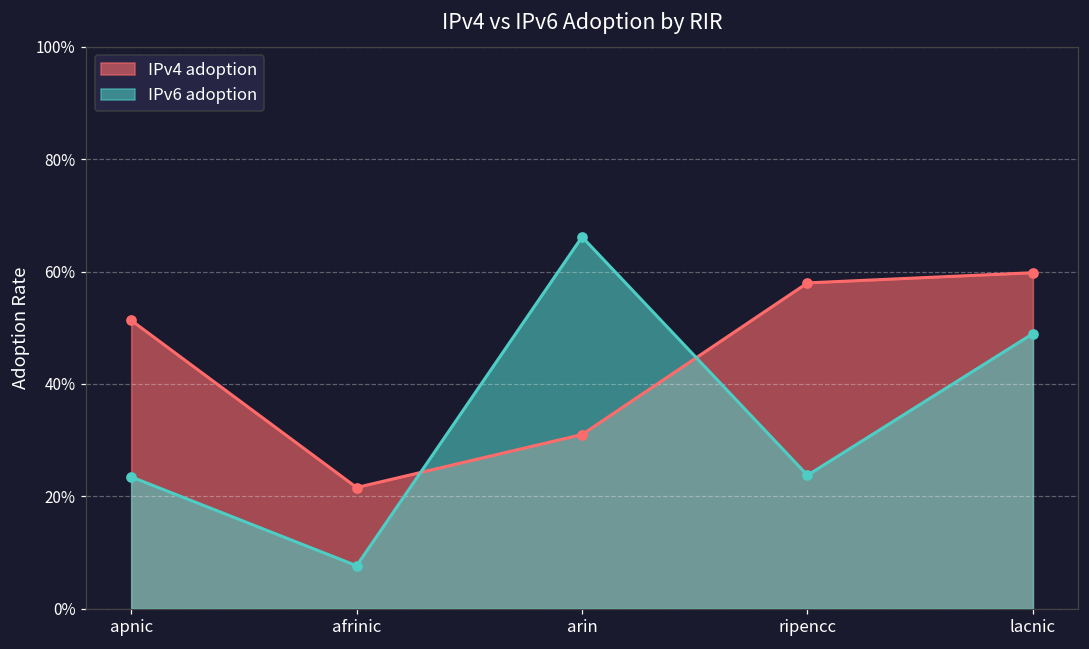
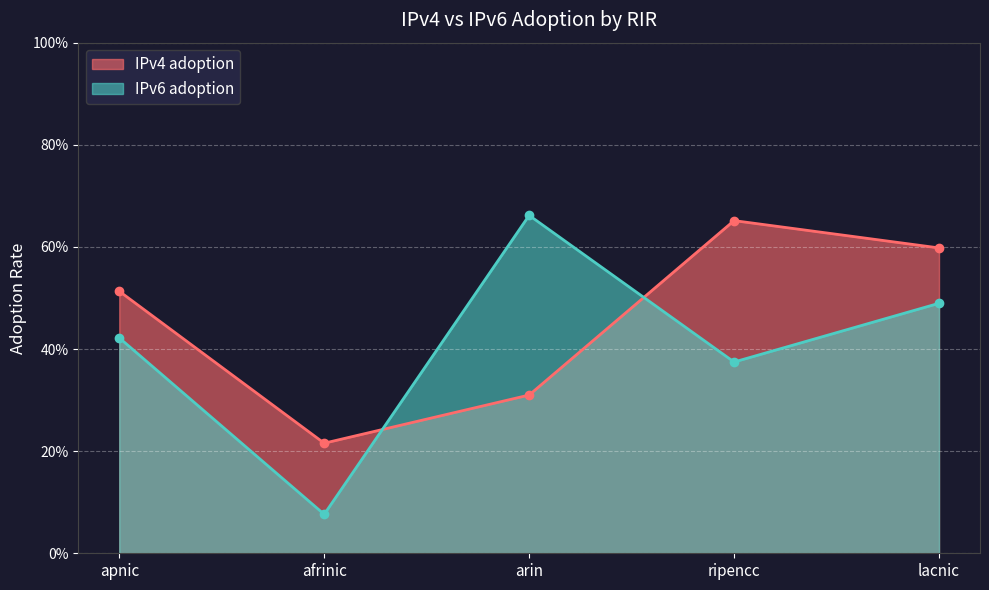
IPv6 adoption, apnic: 23% -> 42%
IPv4 adoption, ripencc: 58% -> 65%
IPv6 adoption, ripencc: 24% -> 37%
